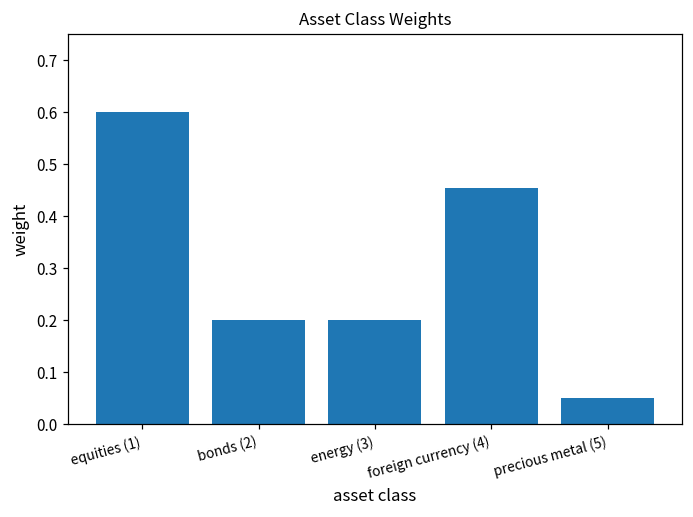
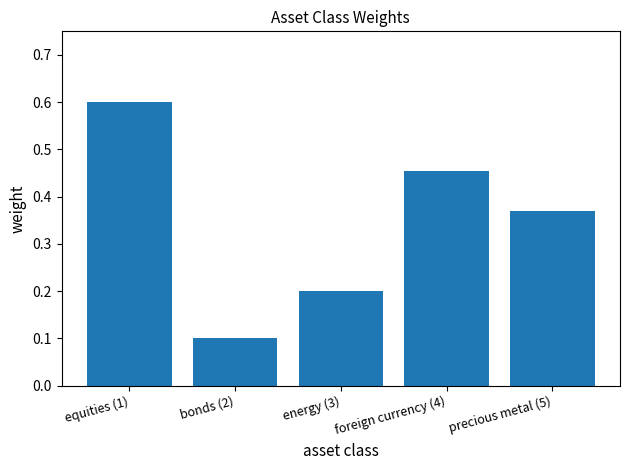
bonds (2): 0.2 -> 0.1
precious metal (5): 0.05 -> 0.37
